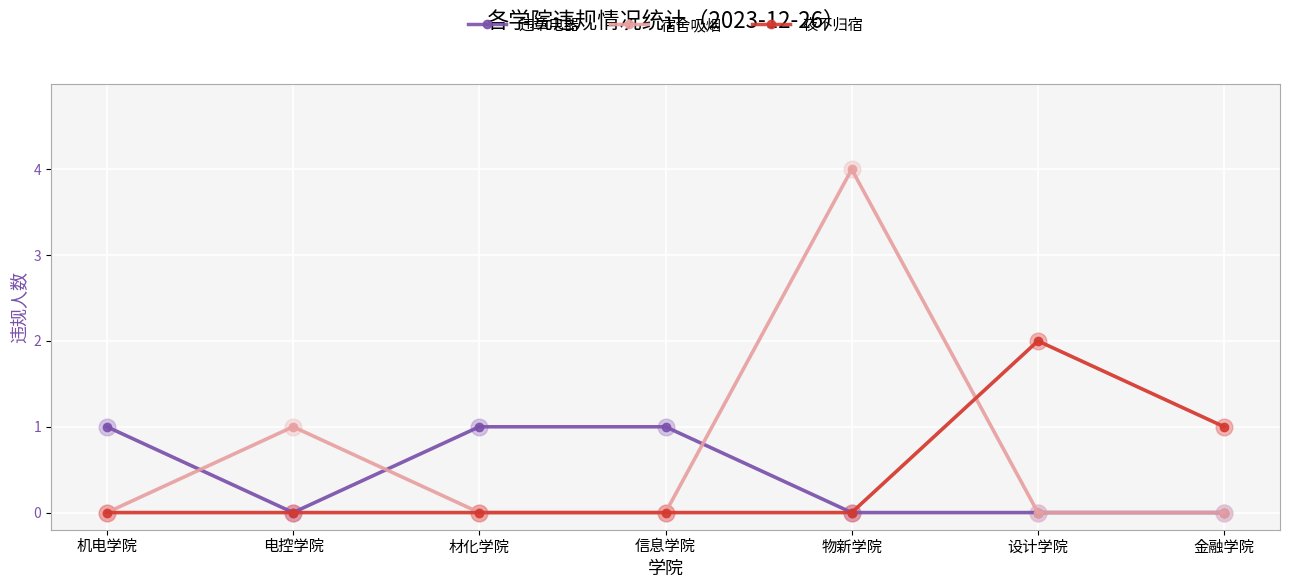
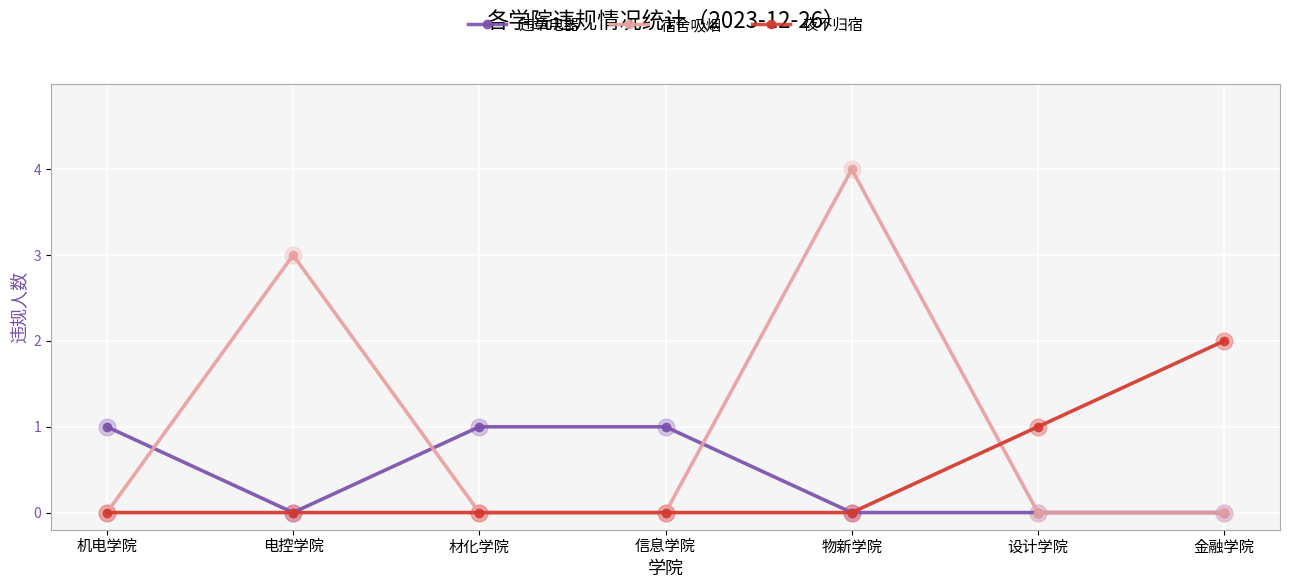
宿舍吸烟, 电控学院: 1 -> 3
夜不归宿, 设计学院: 2 -> 1
夜不归宿, 金融学院: 1 -> 2
